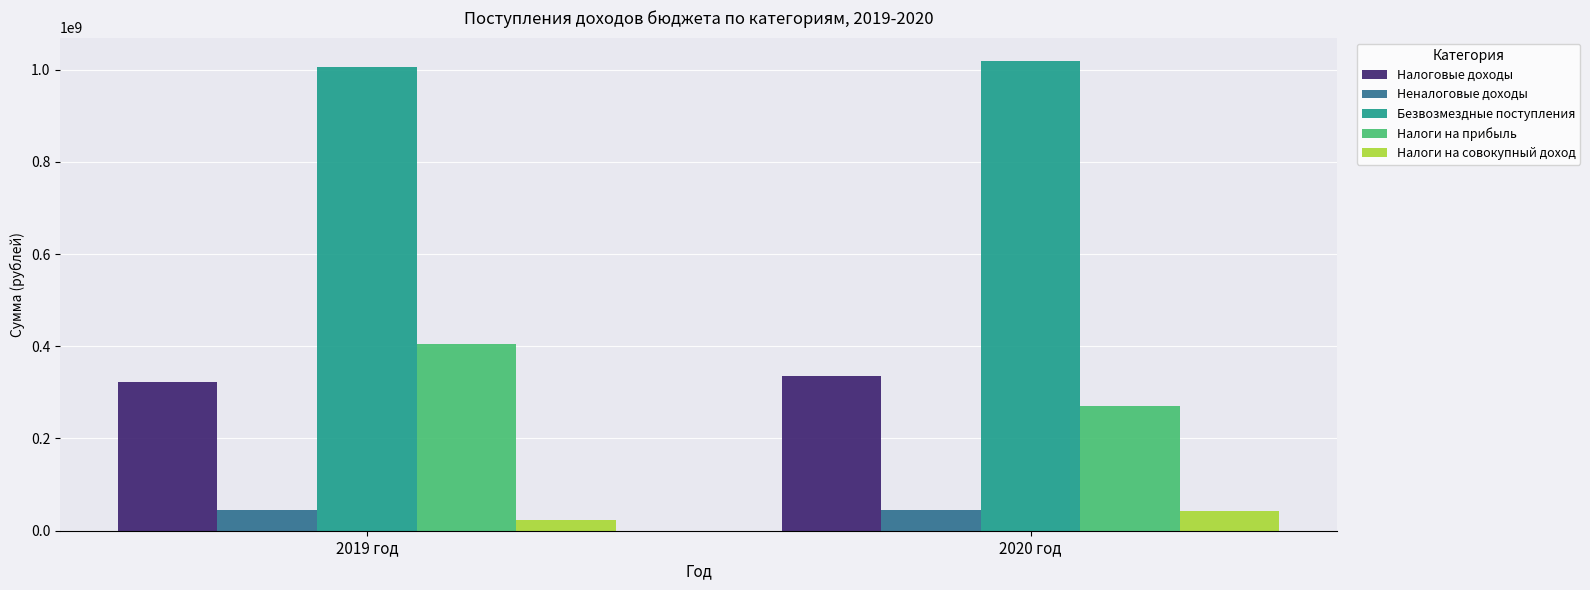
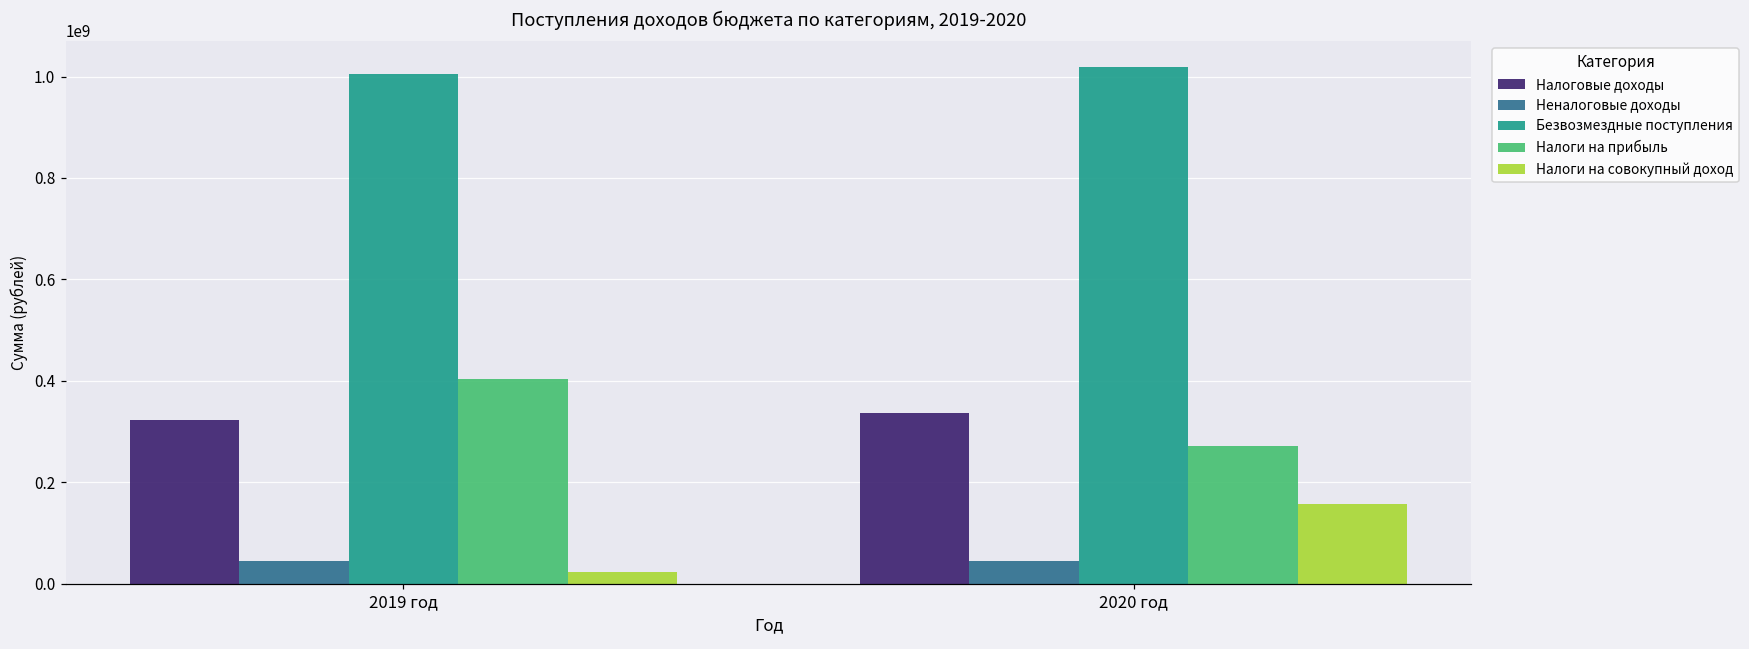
Налоги на совокупный доход, 2020 год: 40000000 -> 160000000
